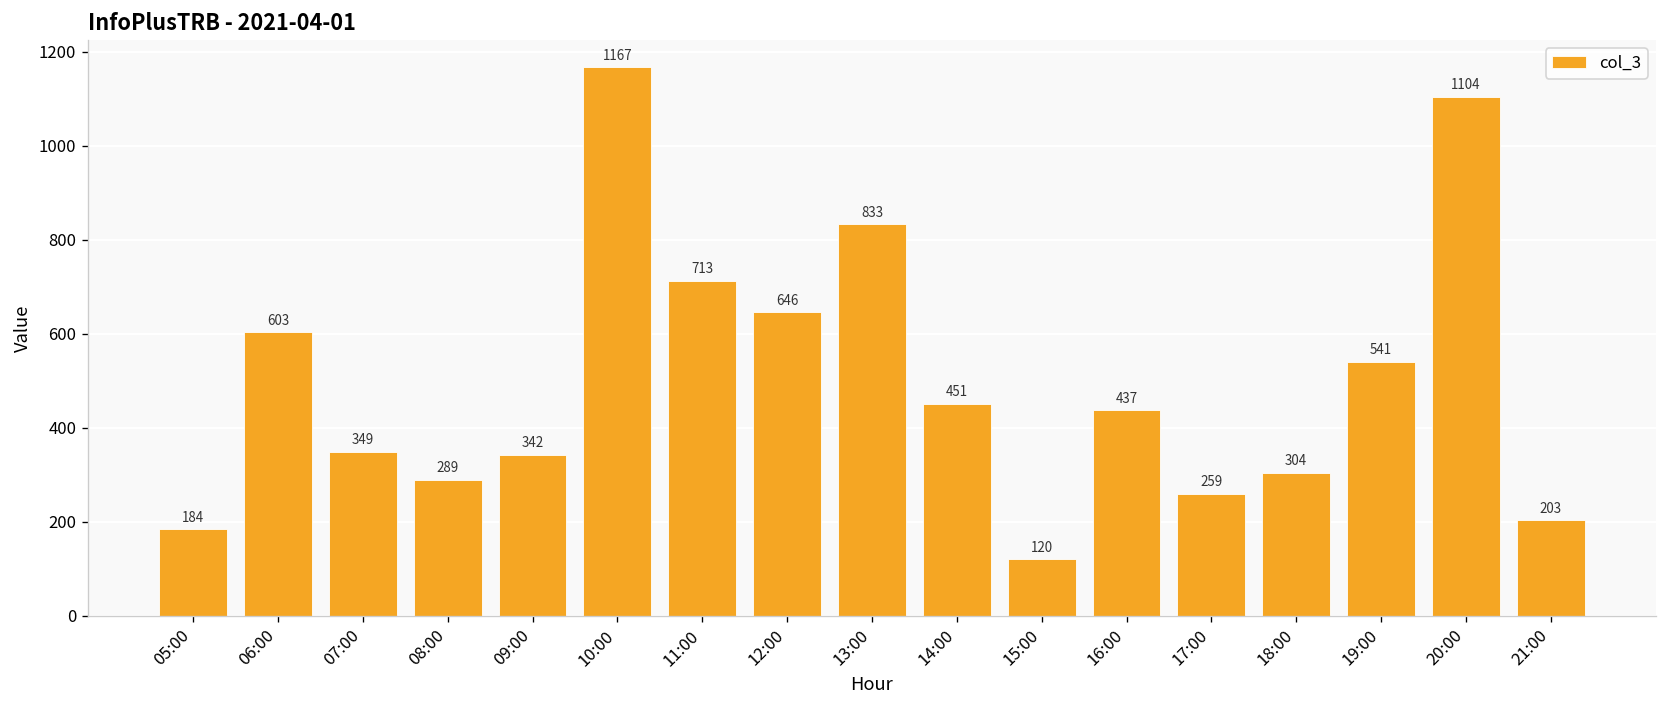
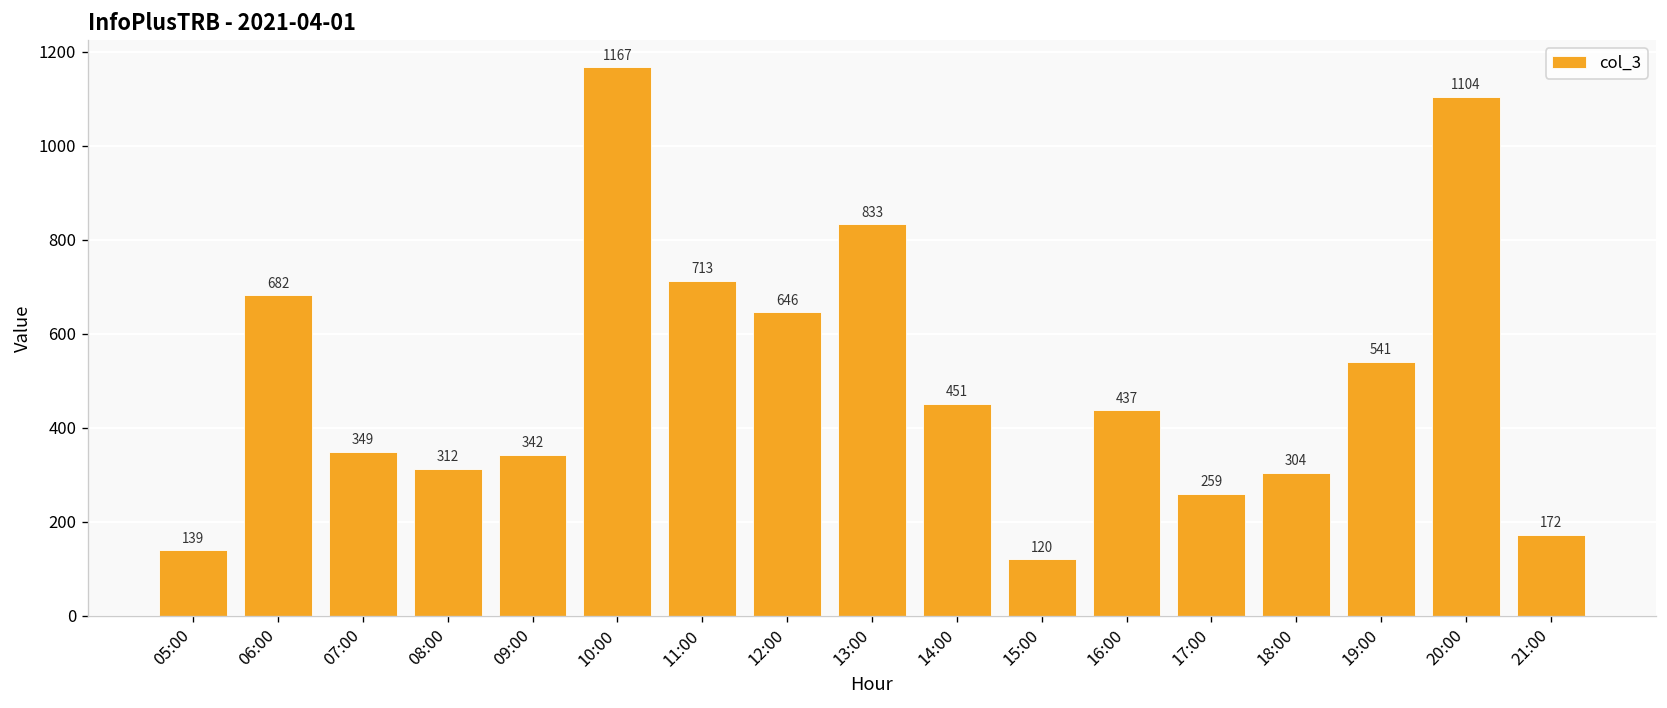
05:00: 184 -> 139
06:00: 603 -> 682
08:00: 289 -> 312
21:00: 203 -> 172
